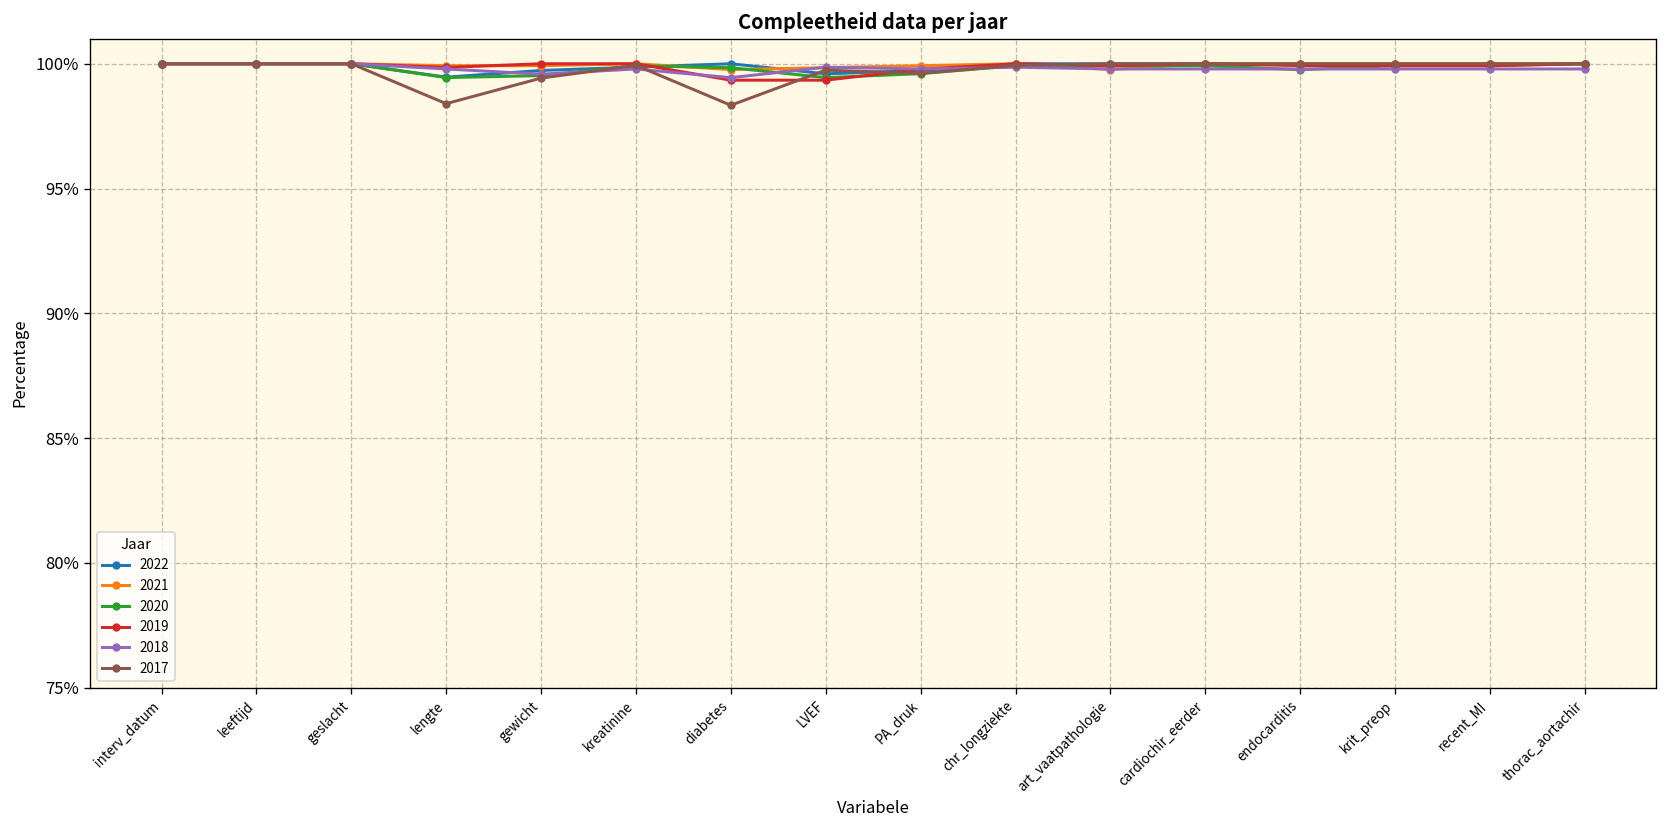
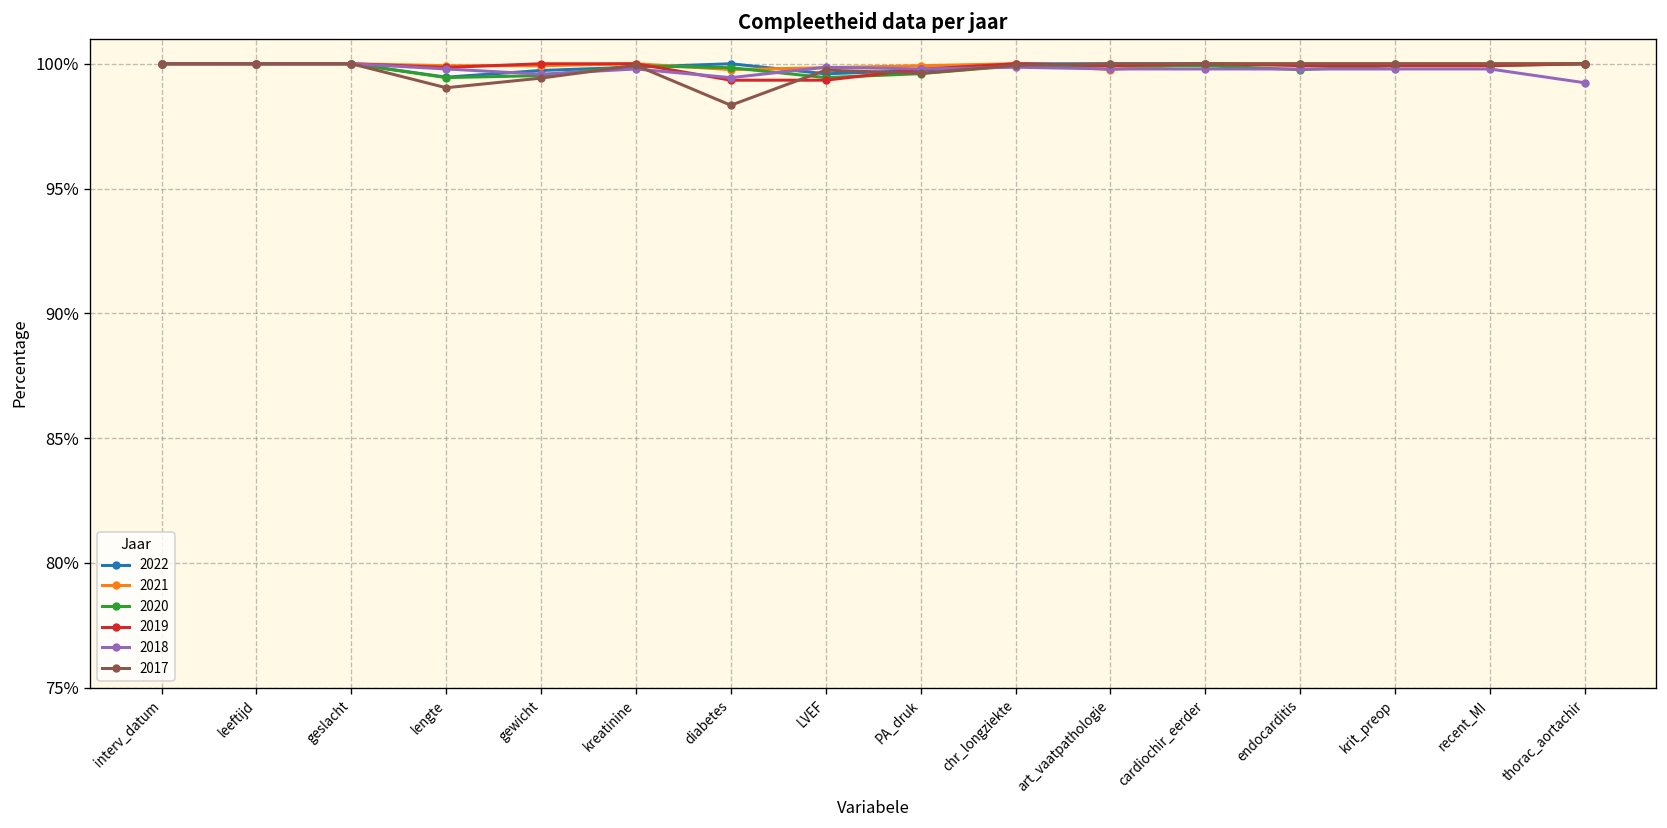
2017, lengte: 98.4% -> 99.0%
2018, thorac_aortachir: 99.8% -> 99.2%
